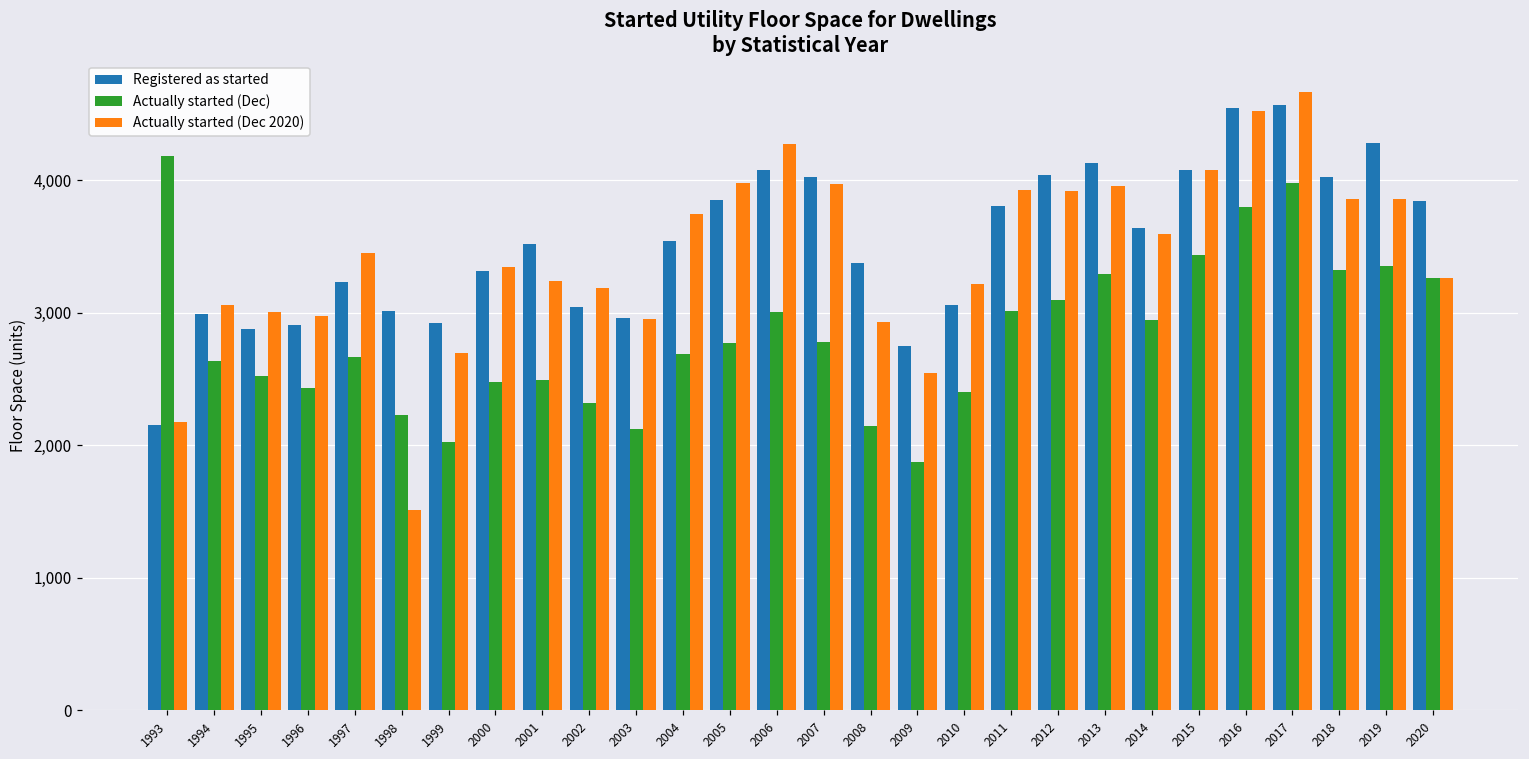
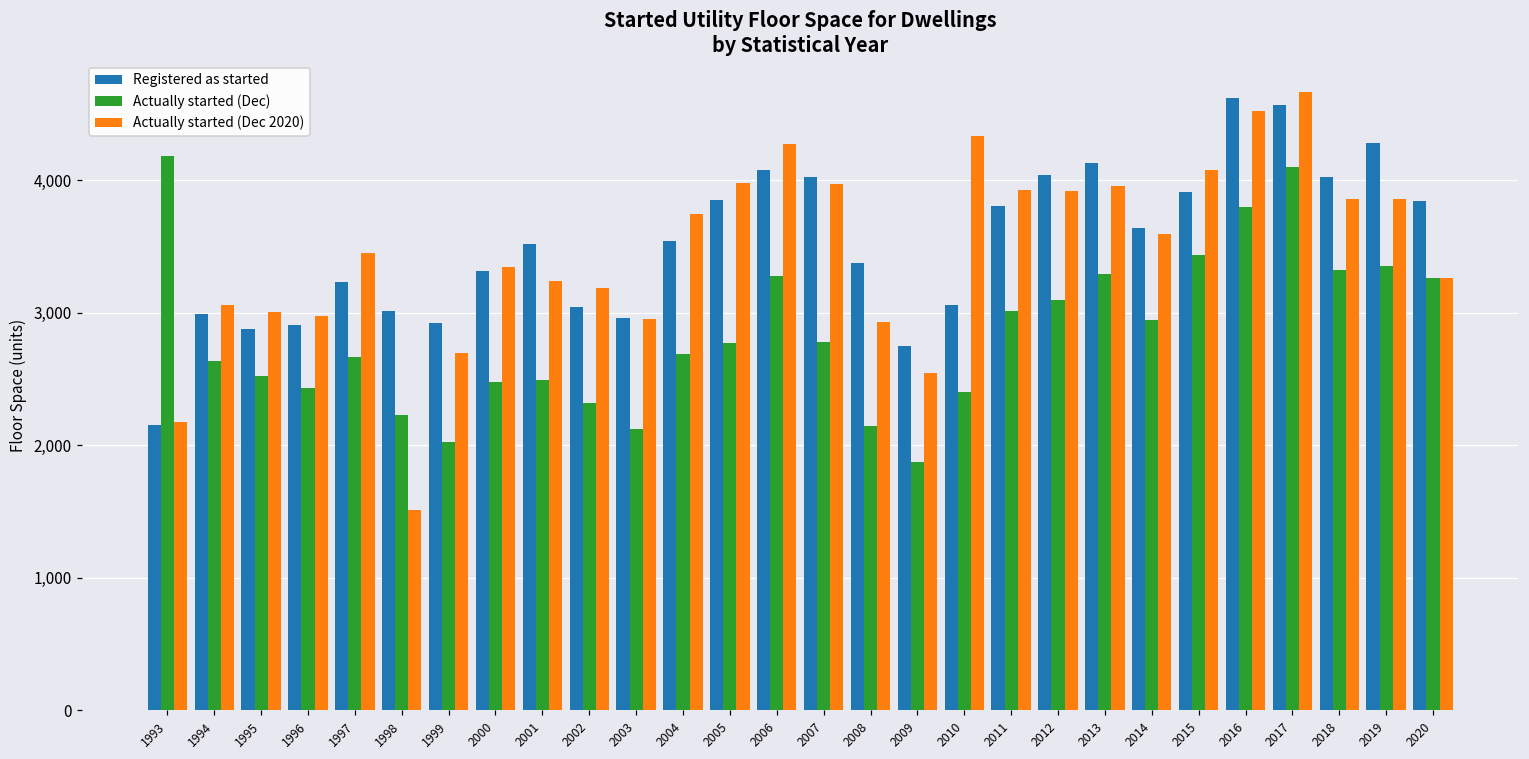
Actually started (Dec), 2006: 3,010 -> 3,280
Actually started (Dec 2020), 2010: 3,220 -> 4,330
Registered as started, 2015: 4,080 -> 3,910
Registered as started, 2016: 4,550 -> 4,620
Actually started (Dec), 2017: 3,980 -> 4,100
